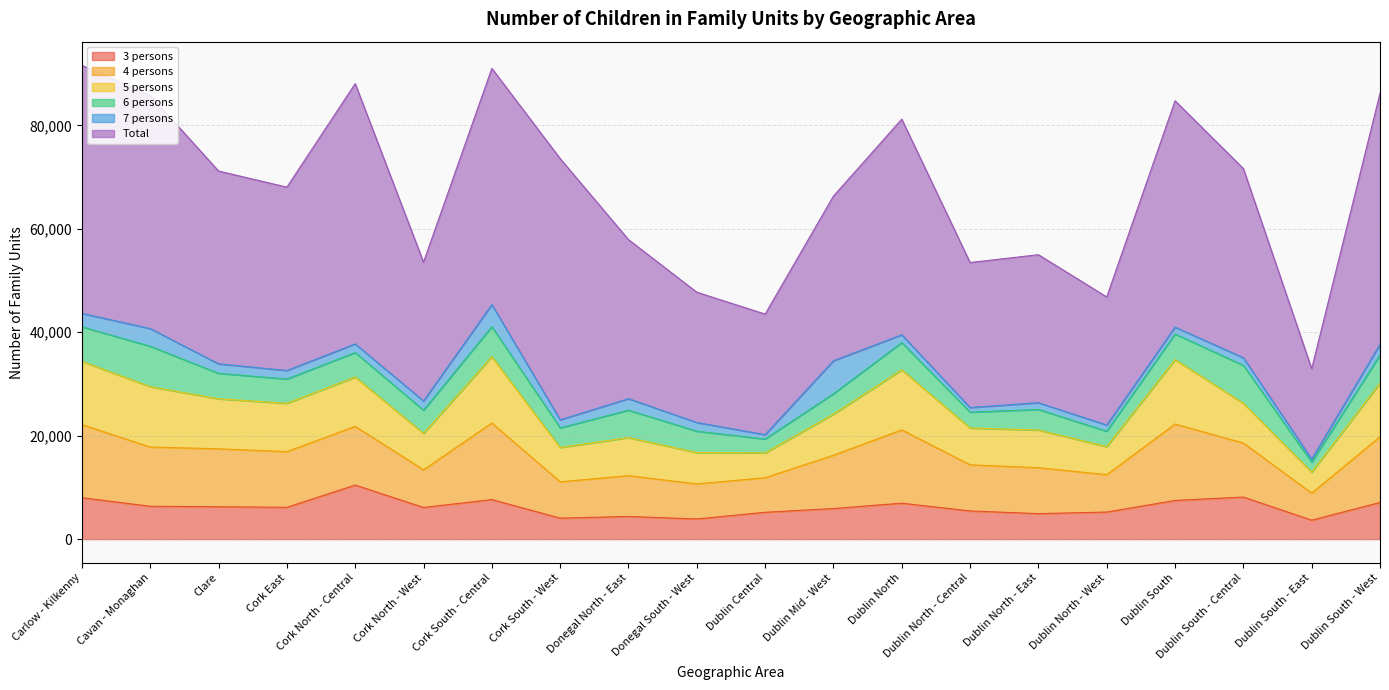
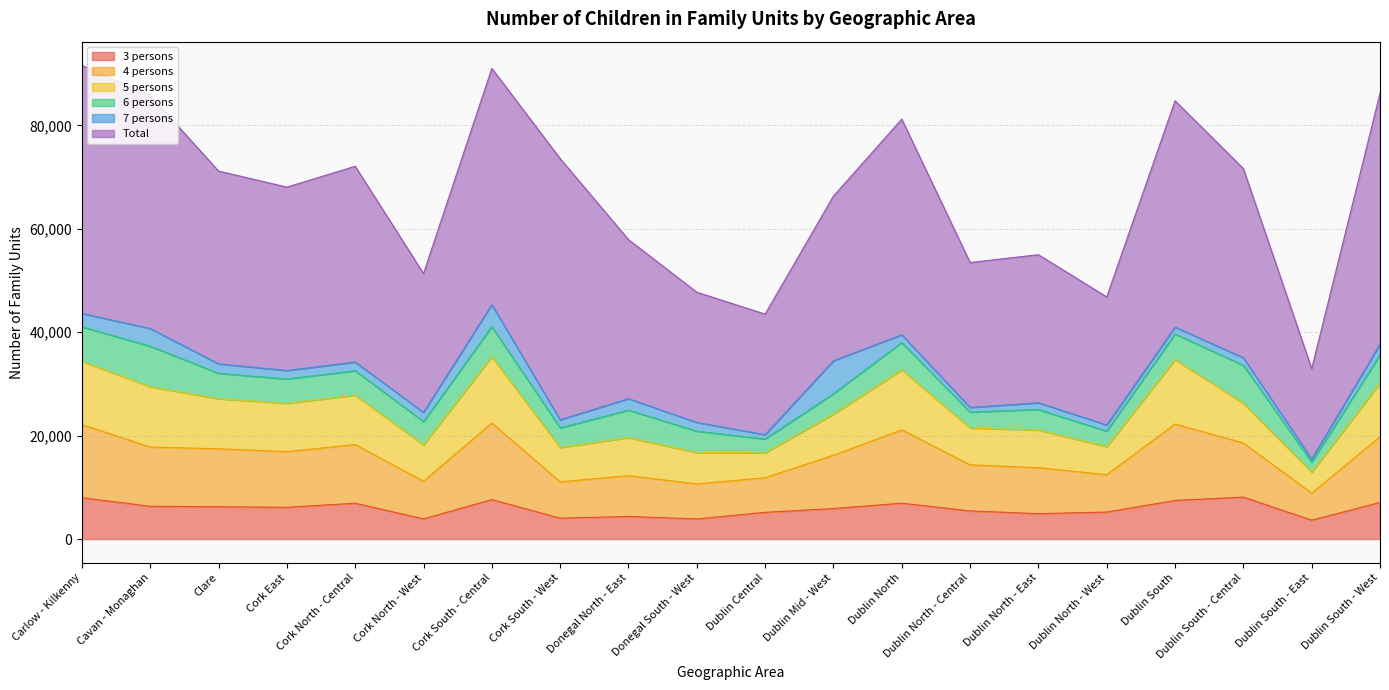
3 persons, Cork North - Central: 10,000 -> 7,000
Total, Cork North - Central: 50,000 -> 38,000
3 persons, Cork North - West: 6,000 -> 4,000
